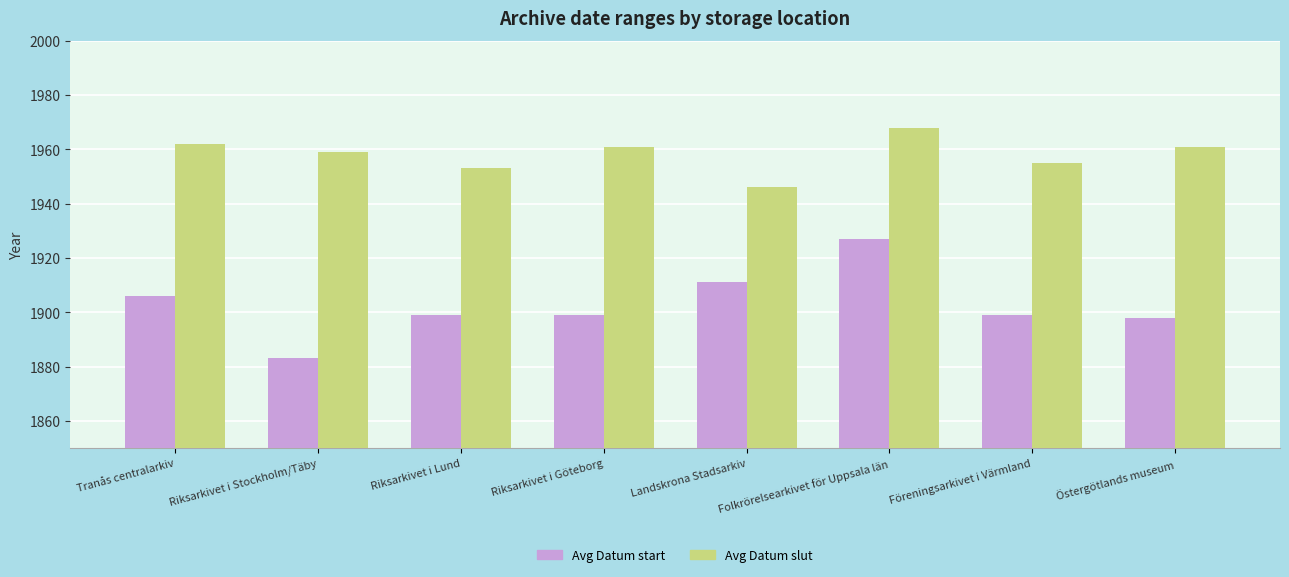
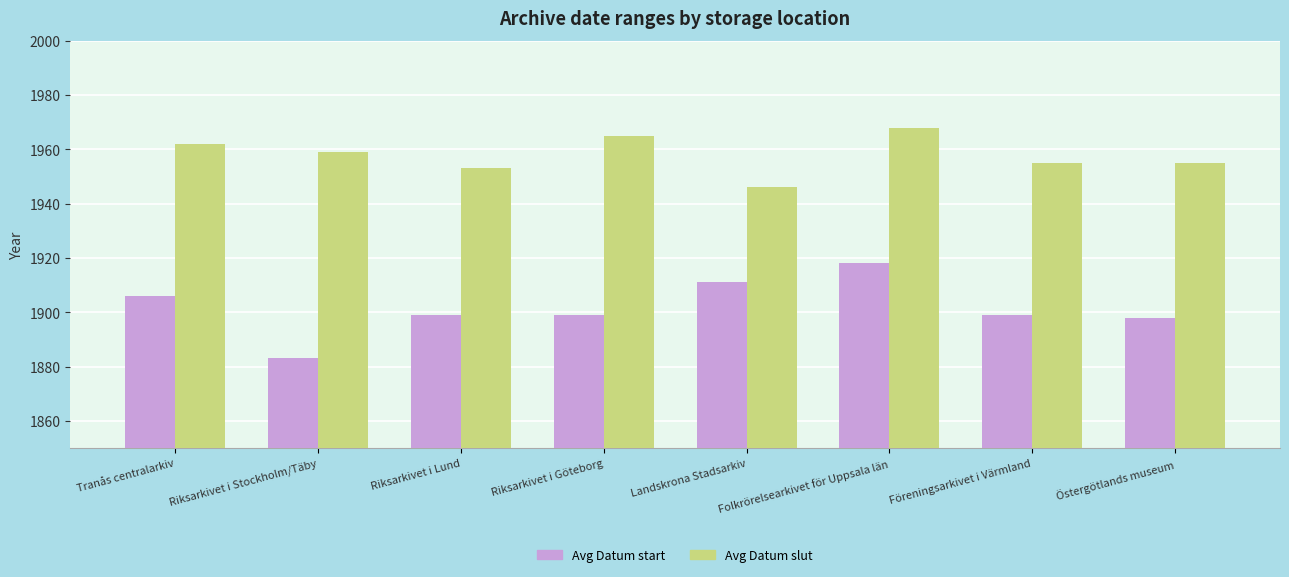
Avg Datum slut, Riksarkivet i Göteborg: 1961 -> 1965
Avg Datum start, Folkrörelsearkivet för Uppsala län: 1927 -> 1918
Avg Datum slut, Östergötlands museum: 1961 -> 1955
